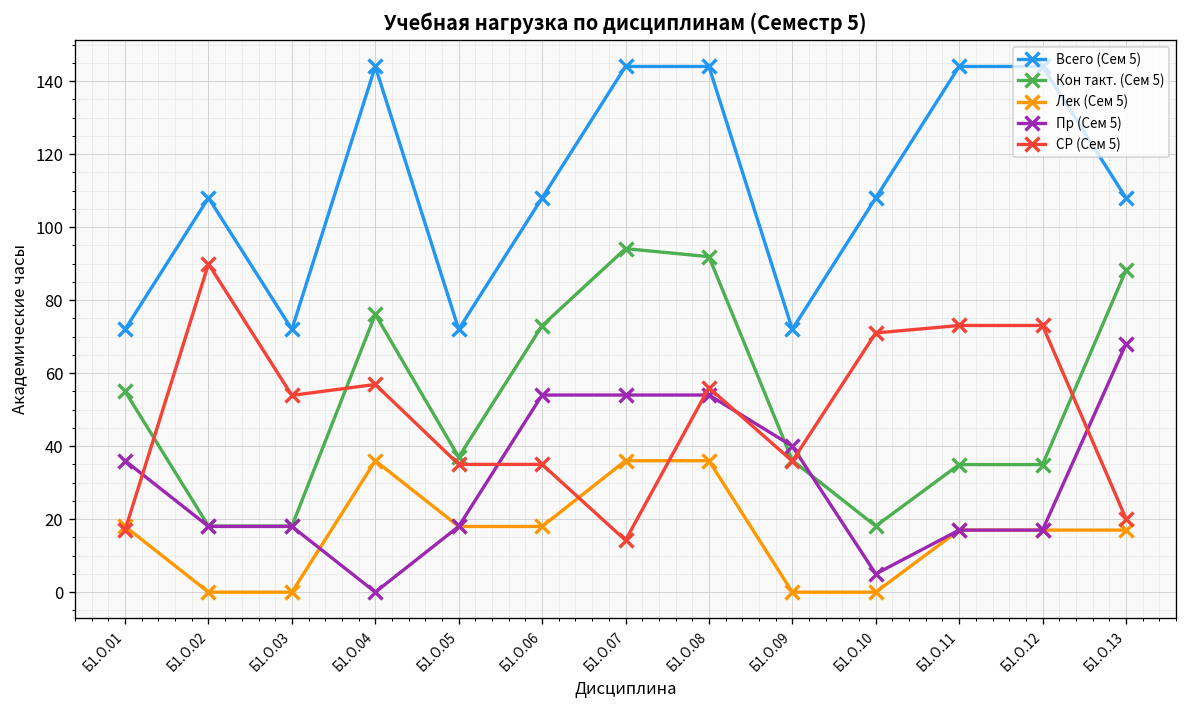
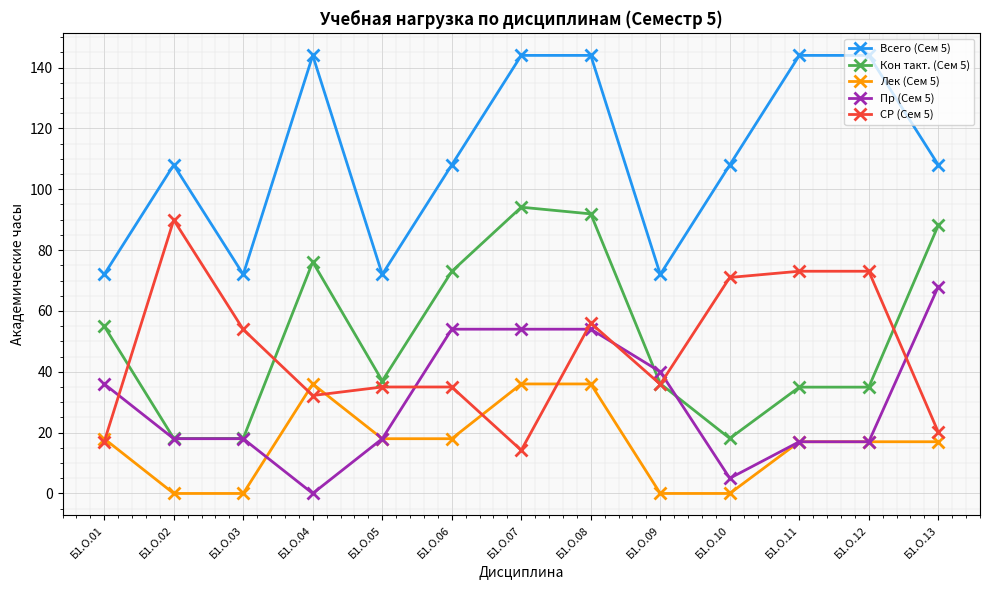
СР (Сем 5), Б1.О.04: 57 -> 32
